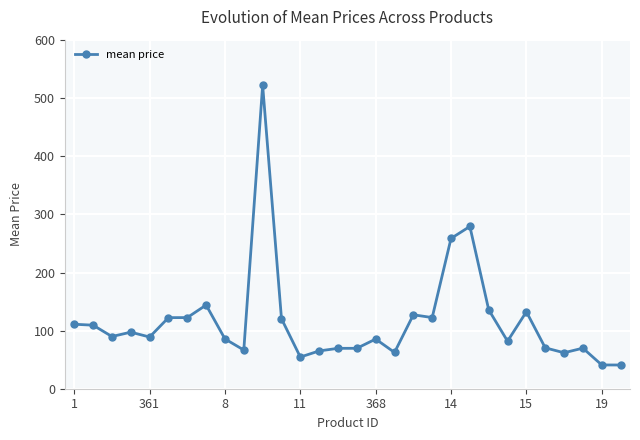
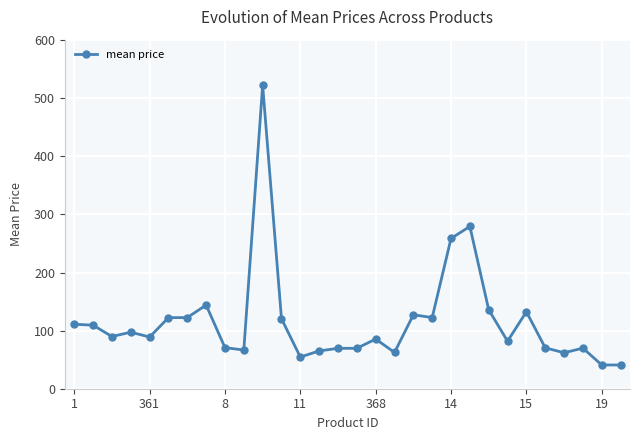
8: 90 -> 70
